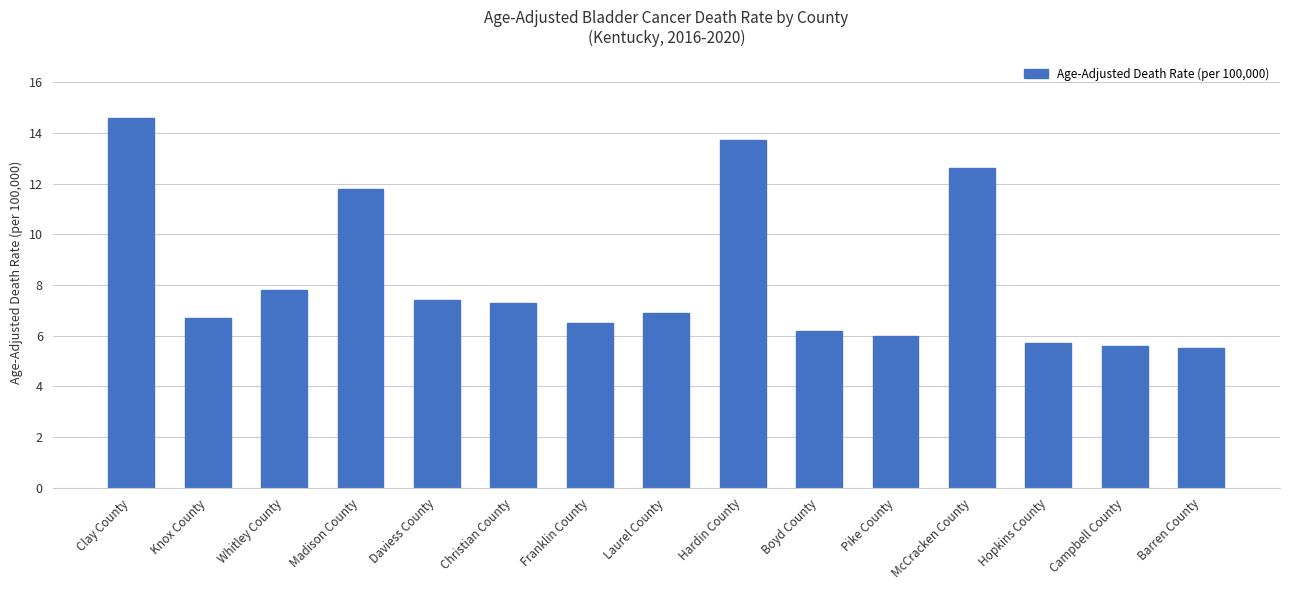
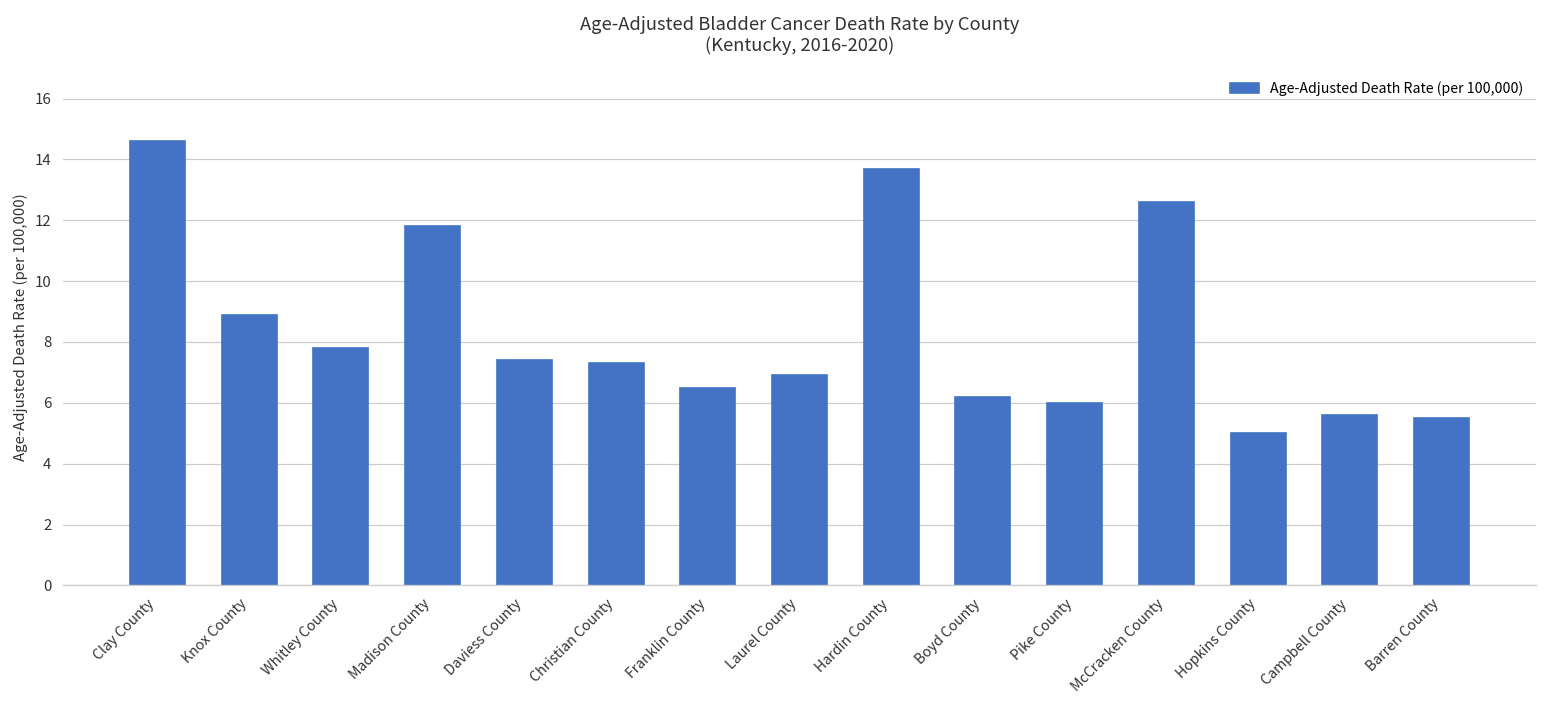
Knox County: 6.7 -> 8.9
Hopkins County: 5.7 -> 5.0
